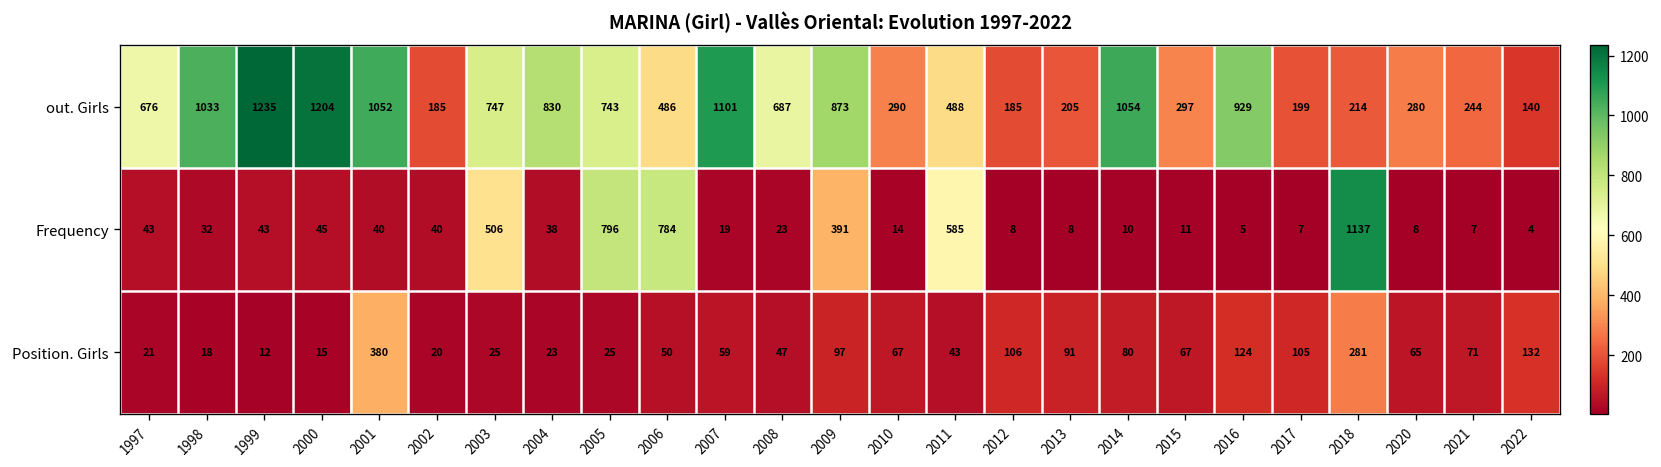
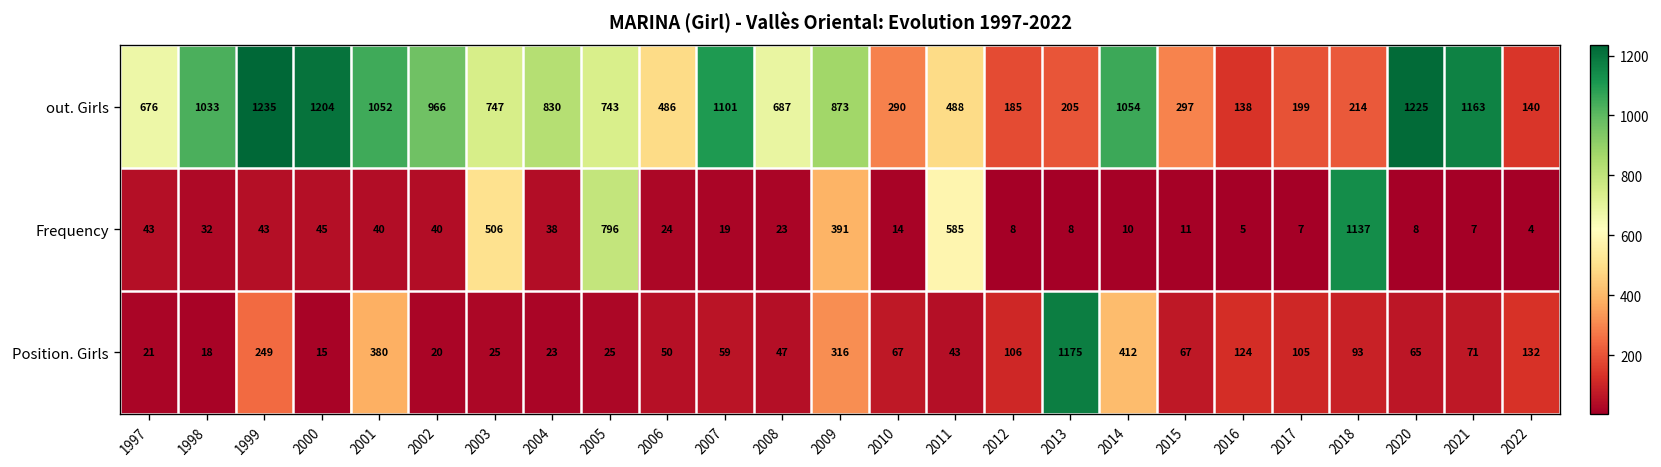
out. Girls, 2002: 185 -> 966
out. Girls, 2016: 929 -> 138
out. Girls, 2020: 280 -> 1225
out. Girls, 2021: 244 -> 1163
Frequency, 2006: 784 -> 24
Position. Girls, 1999: 12 -> 249
Position. Girls, 2009: 97 -> 316
Position. Girls, 2013: 91 -> 1175
Position. Girls, 2014: 80 -> 412
Position. Girls, 2018: 281 -> 93
